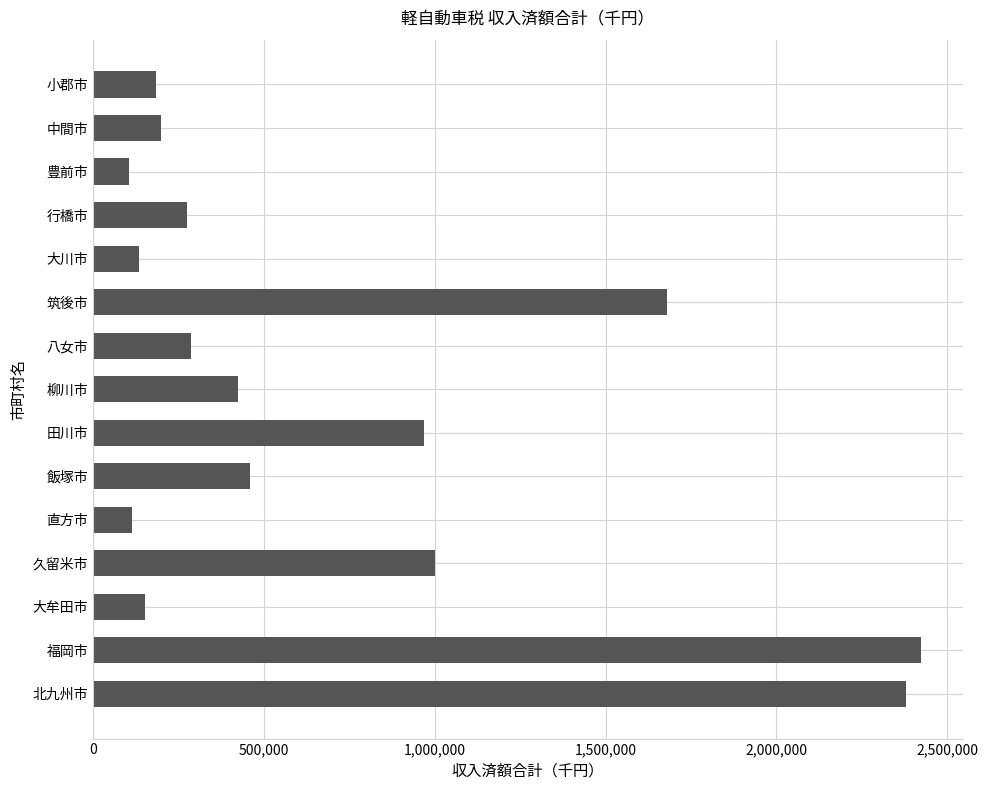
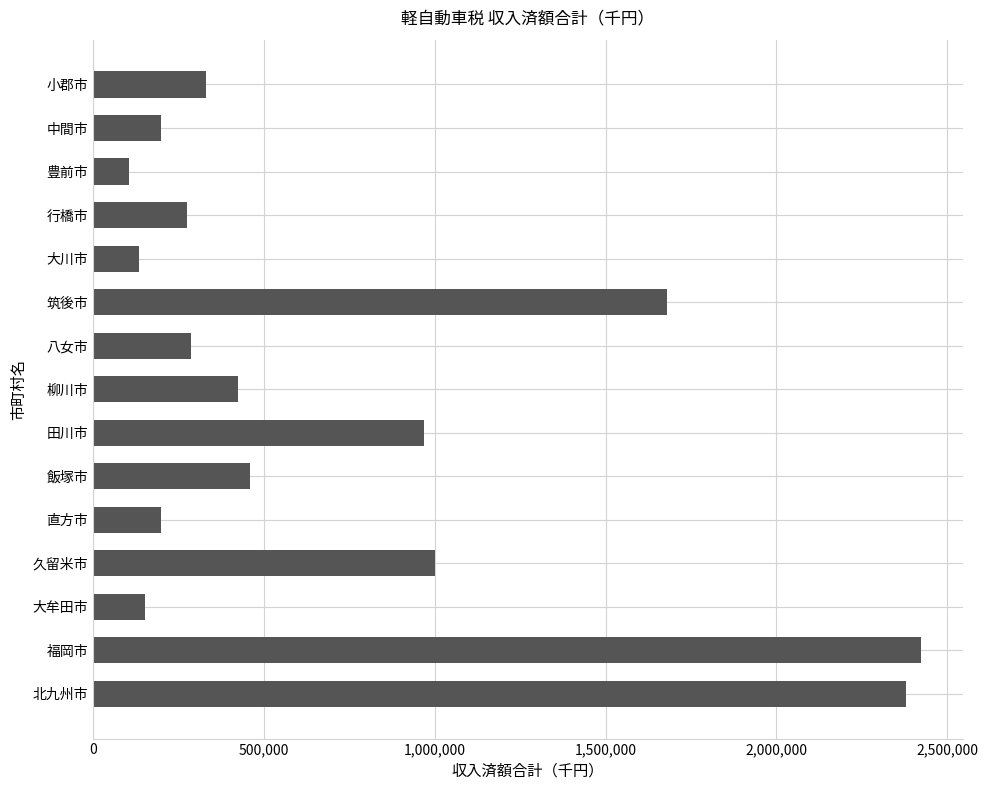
小郡市: 180,000 -> 330,000
直方市: 110,000 -> 200,000
